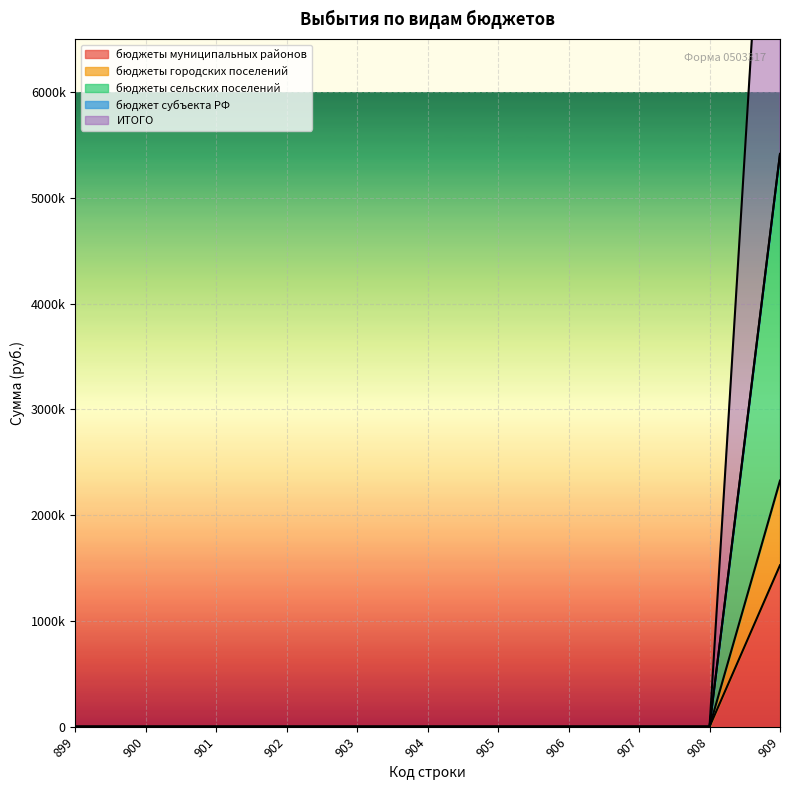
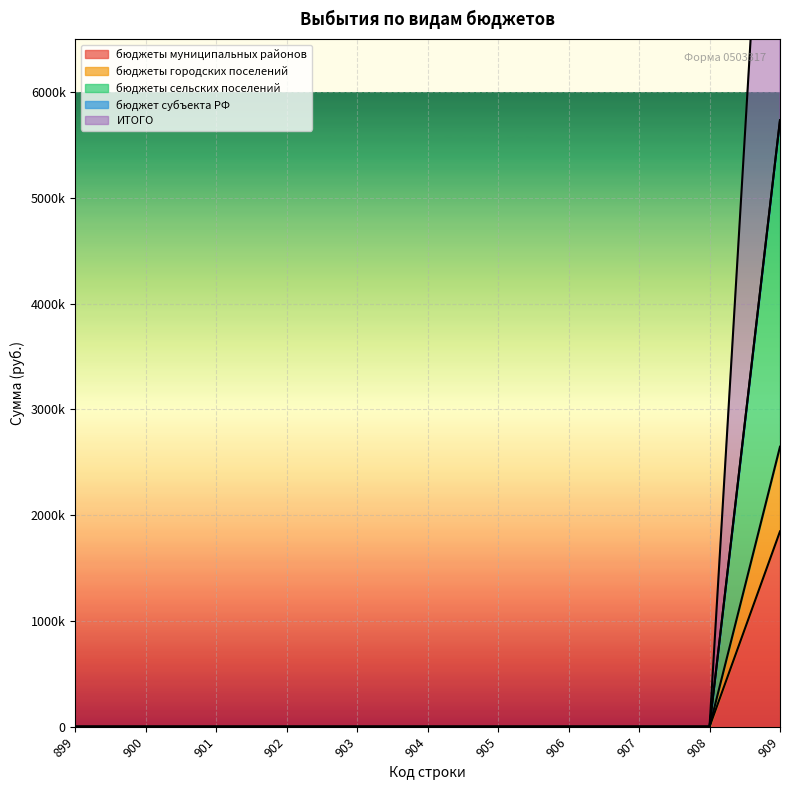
бюджеты муниципальных районов, 909: 1530000 -> 1850000
